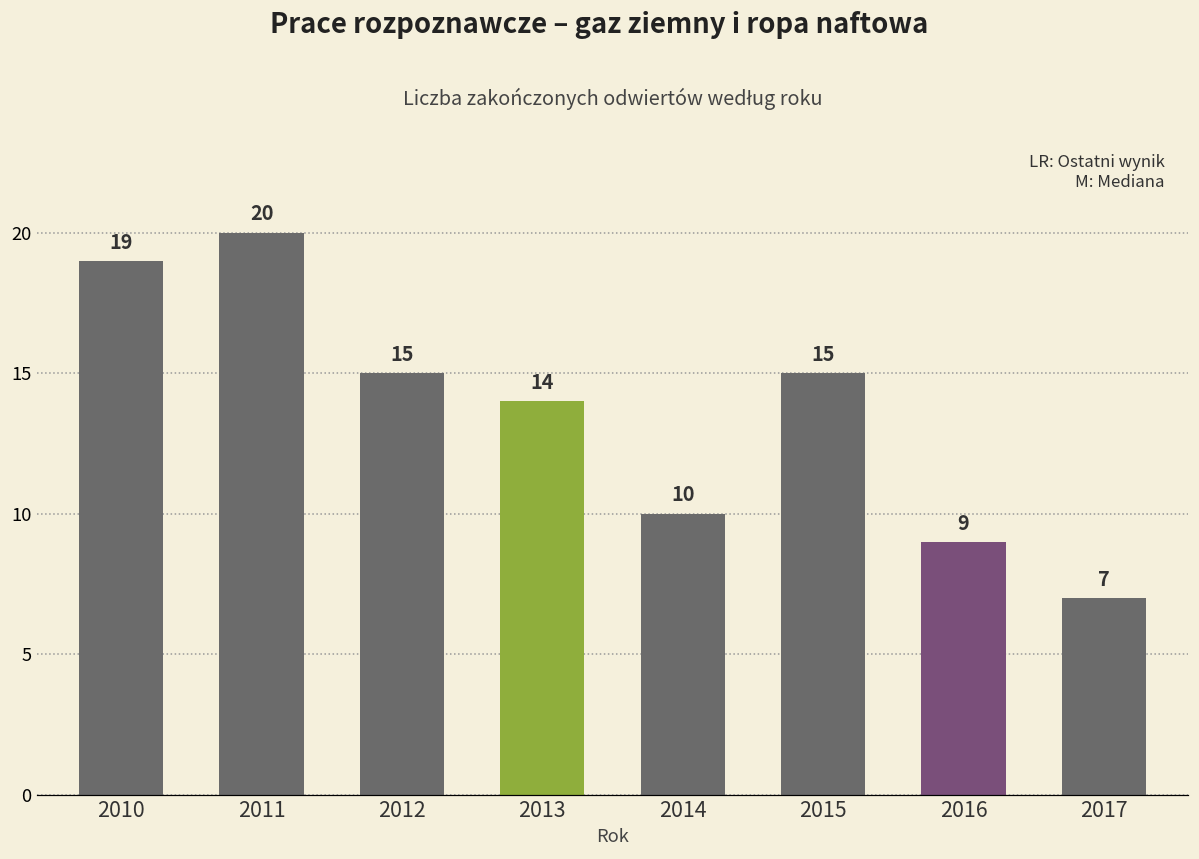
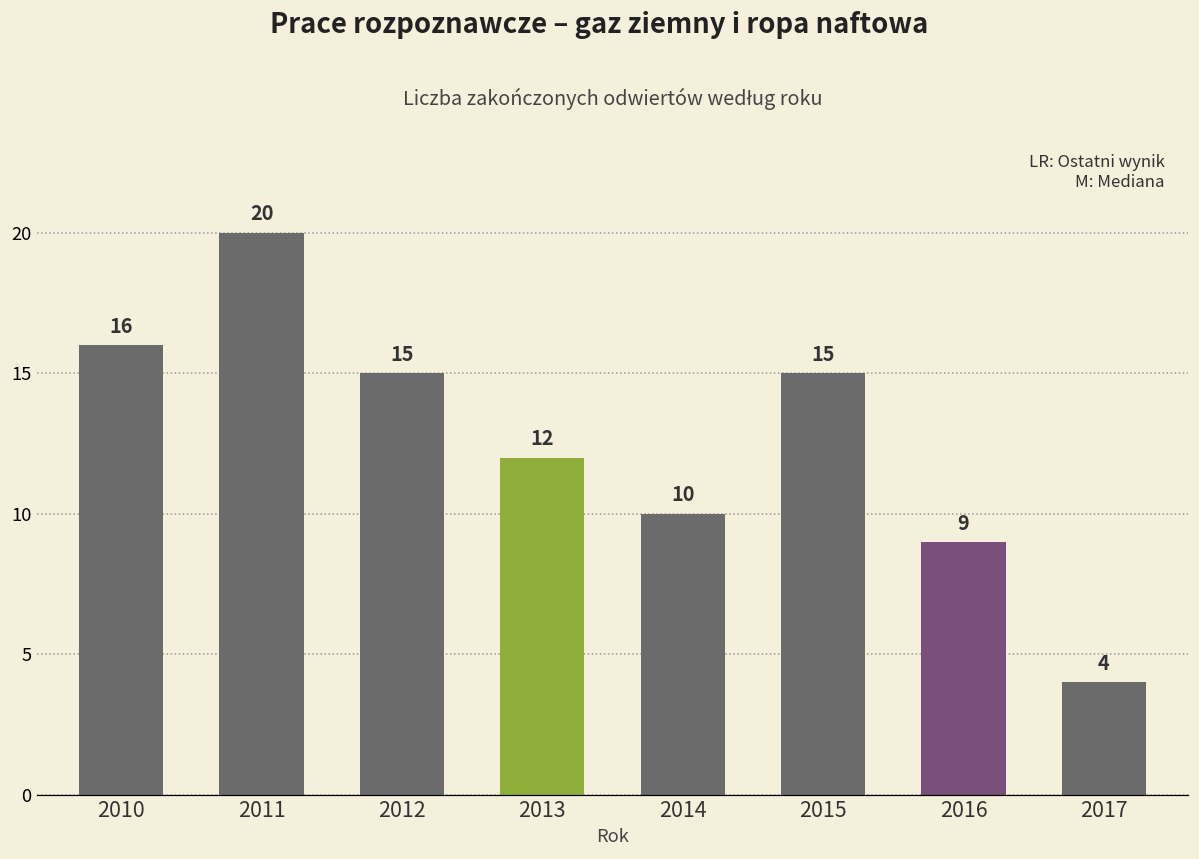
2010: 19 -> 16
2013: 14 -> 12
2017: 7 -> 4
